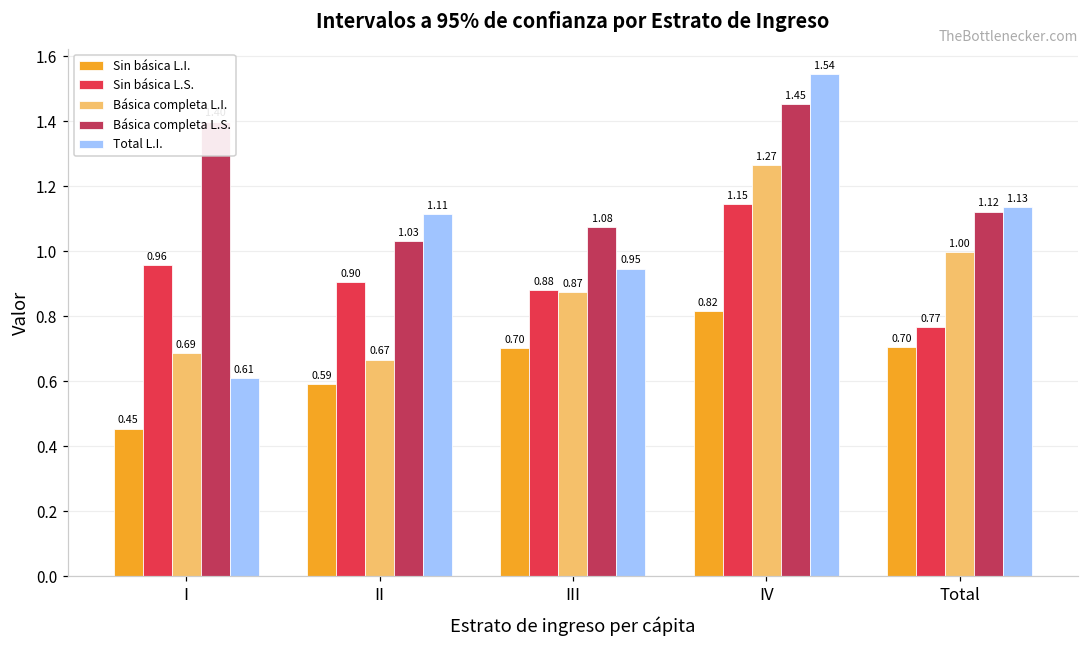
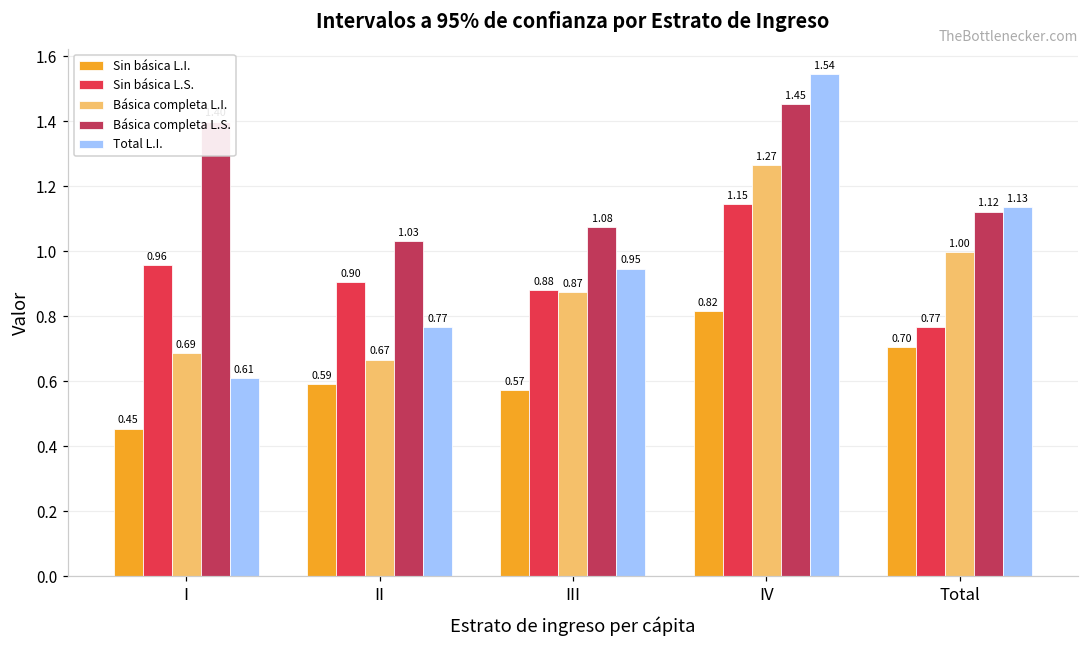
Total L.I., II: 1.11 -> 0.77
Sin básica L.I., III: 0.70 -> 0.57
